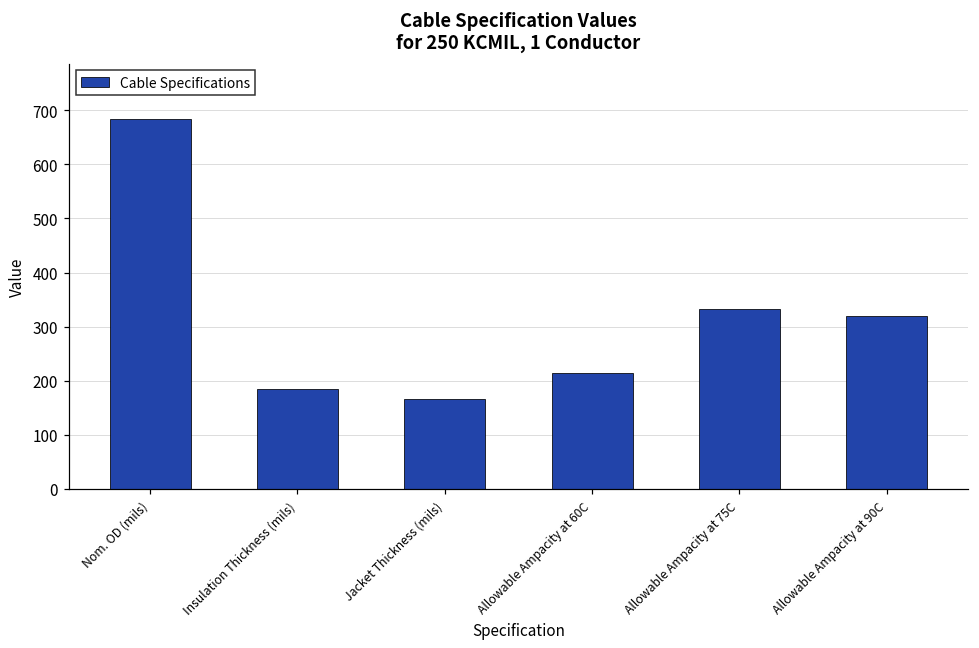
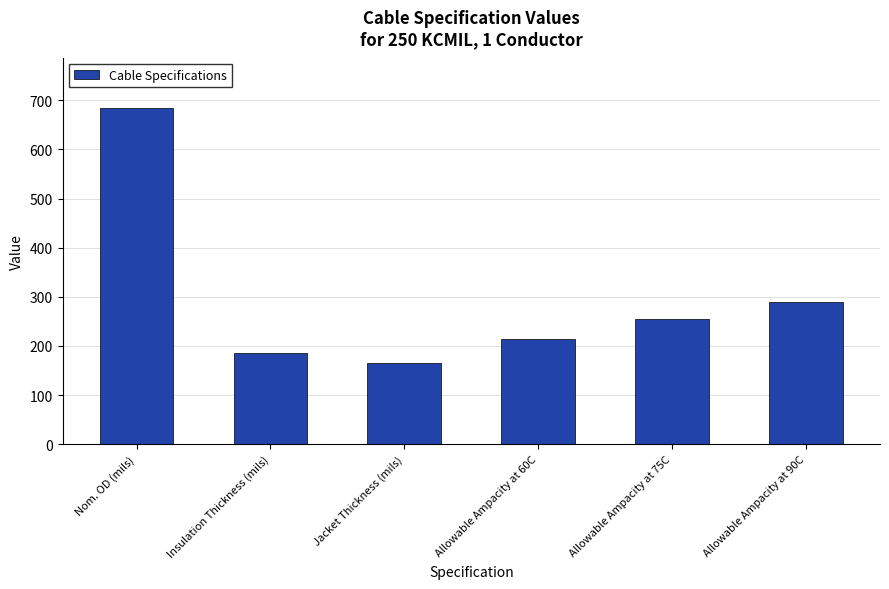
Allowable Ampacity at 75C: 330 -> 260
Allowable Ampacity at 90C: 320 -> 290
